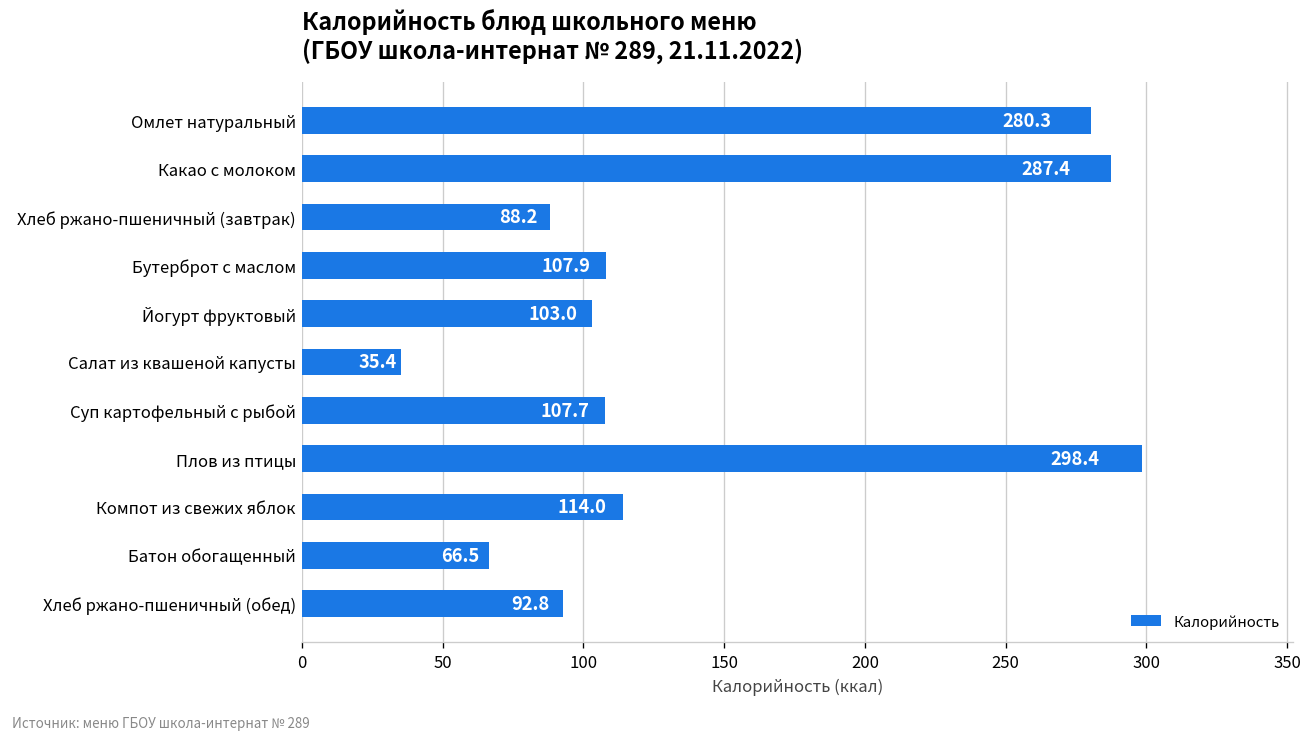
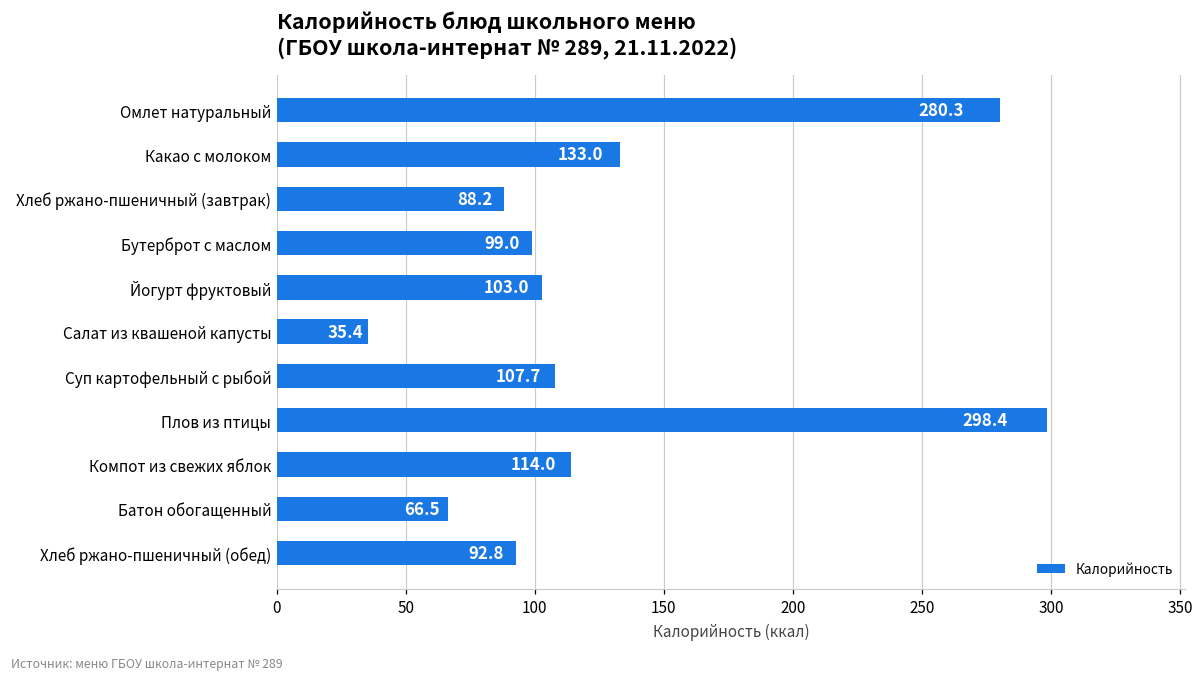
Какао с молоком: 287.4 -> 133.0
Бутерброт с маслом: 107.9 -> 99.0
